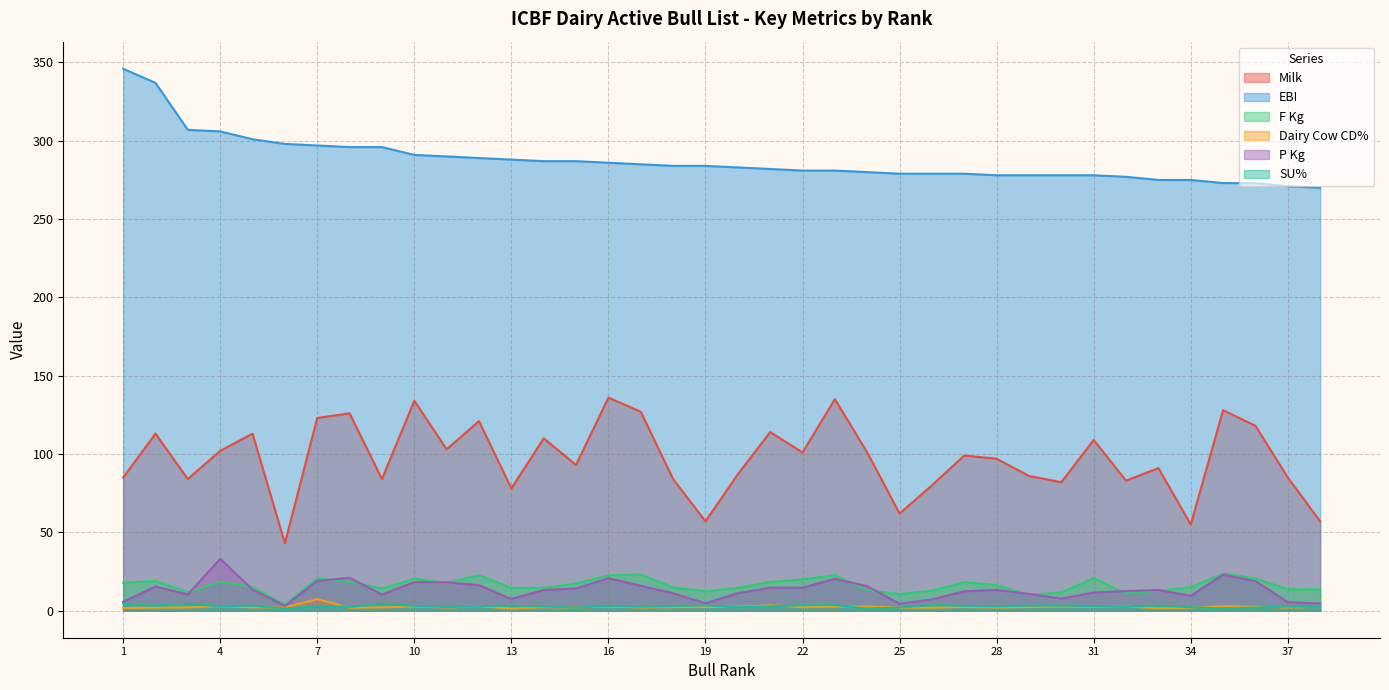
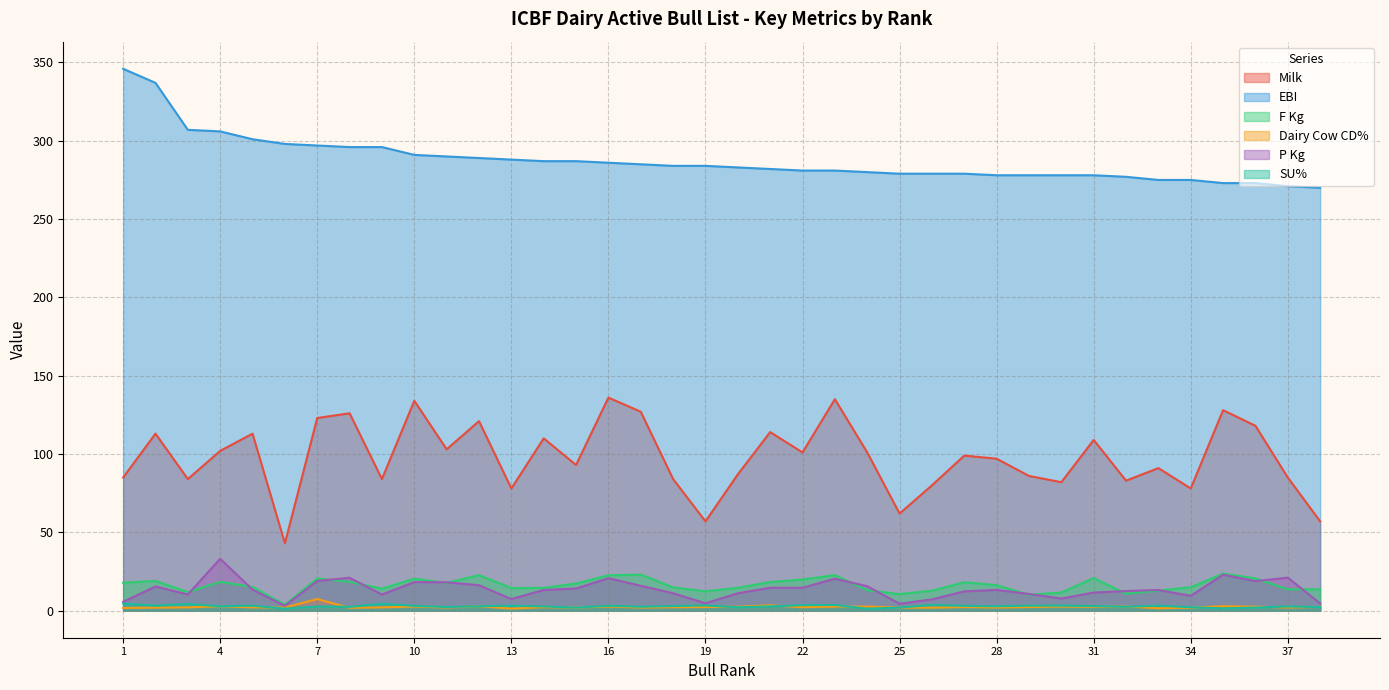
Milk, 34: 55 -> 78
P Kg, 37: 5 -> 21
